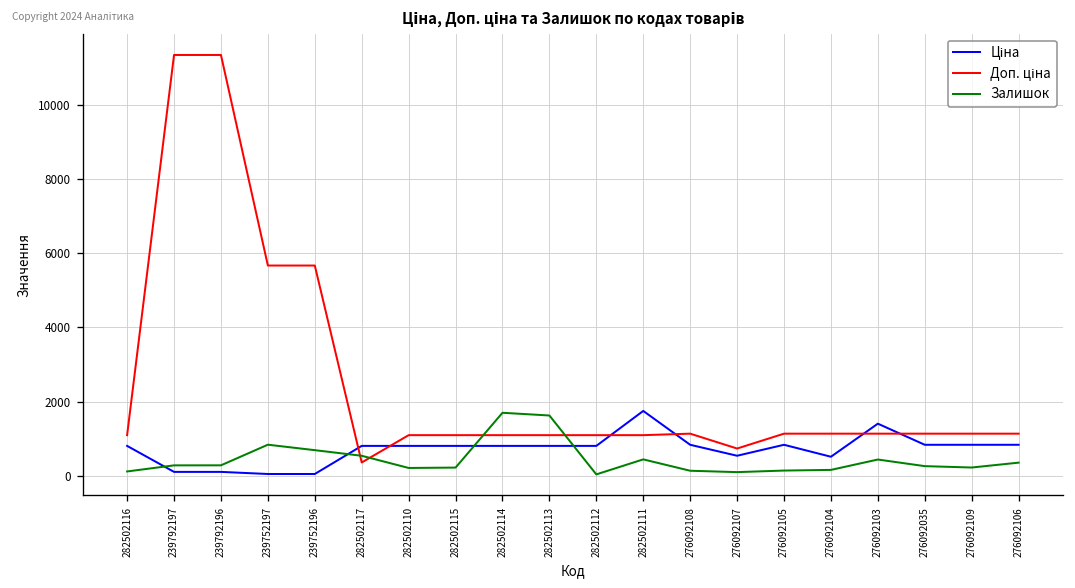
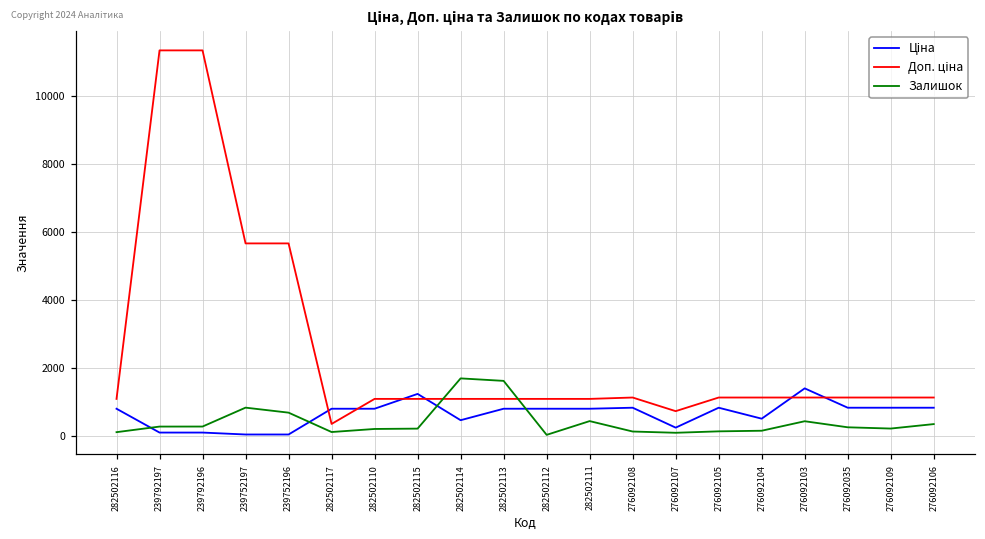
Залишок, 282502117: 500 -> 100
Ціна, 282502115: 800 -> 1200
Ціна, 282502114: 800 -> 500
Ціна, 282502111: 1800 -> 800
Ціна, 276092107: 500 -> 300
